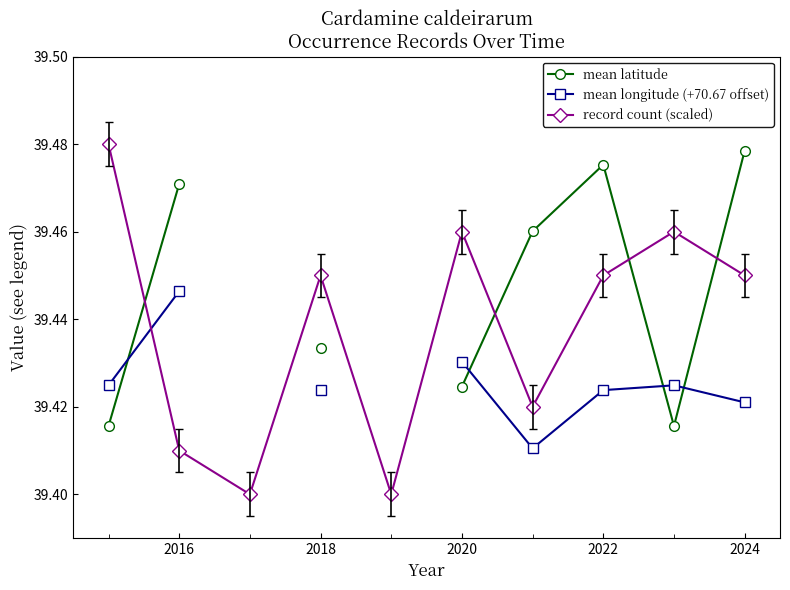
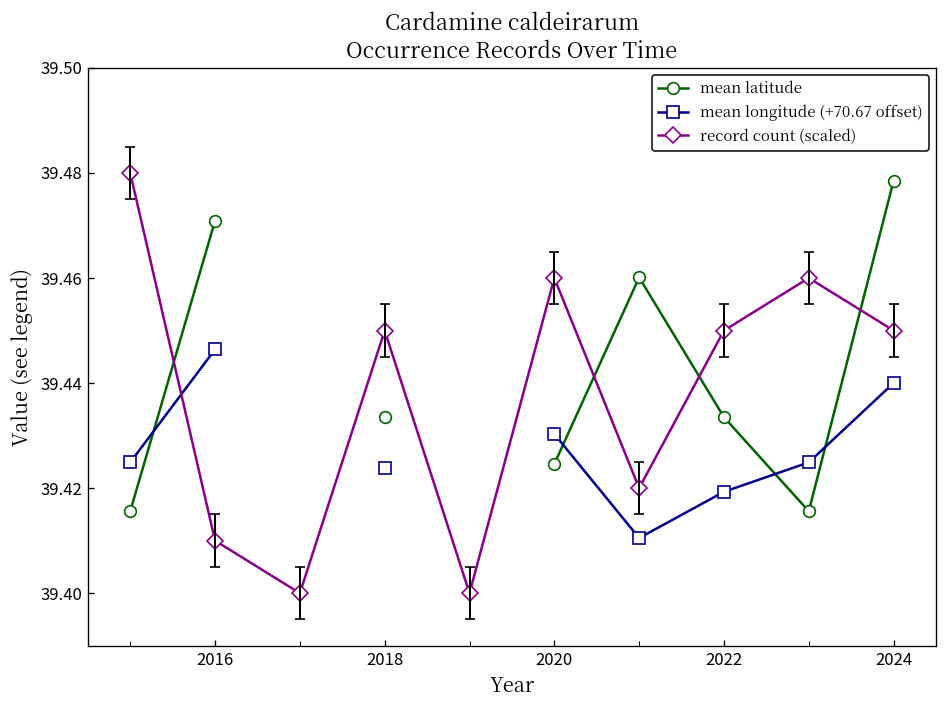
mean latitude, 2022: 39.475 -> 39.434
mean longitude (+70.67 offset), 2022: 39.424 -> 39.419
mean longitude (+70.67 offset), 2024: 39.421 -> 39.440
